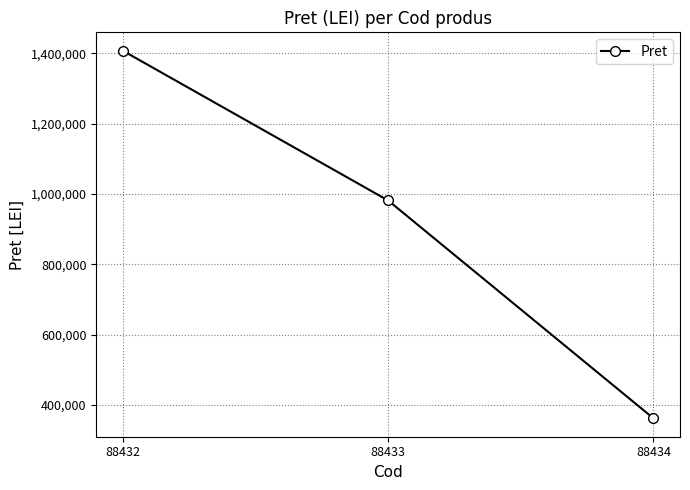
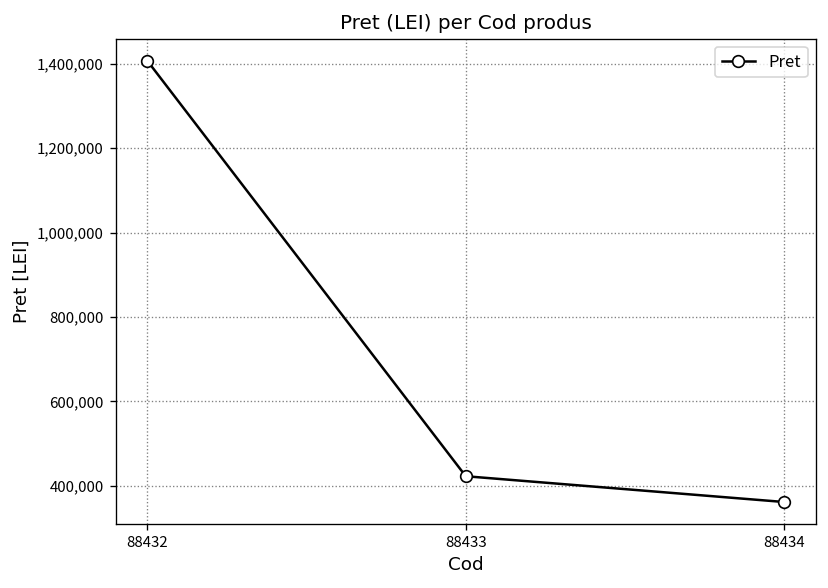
88433: 980,000 -> 420,000
